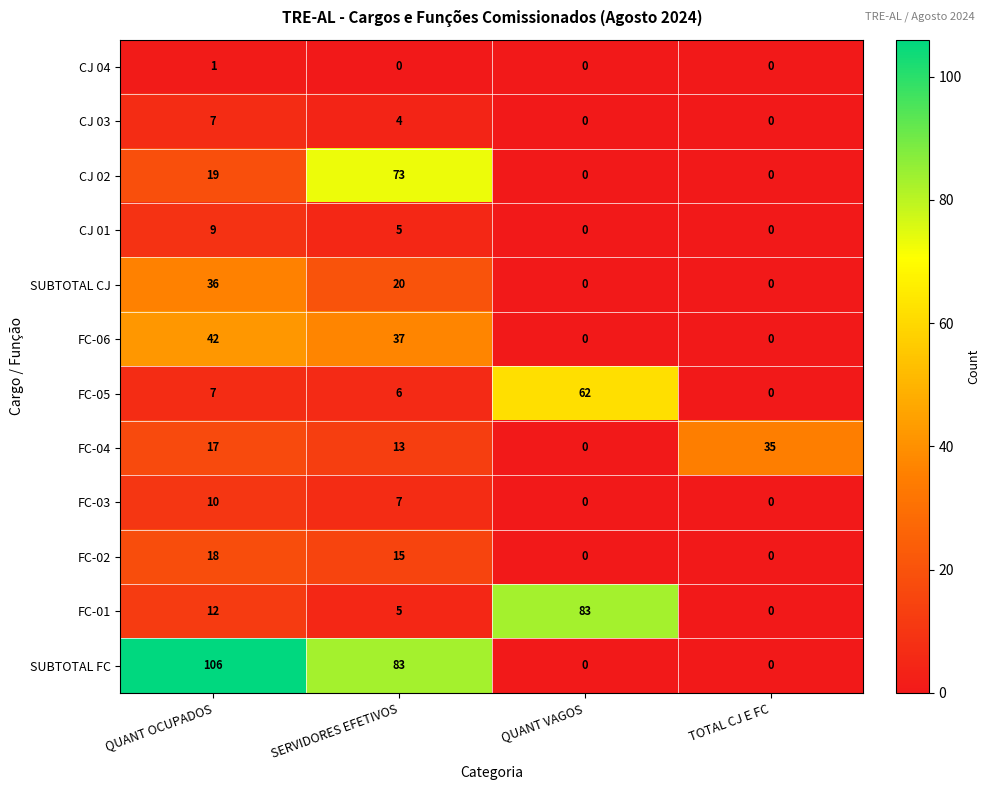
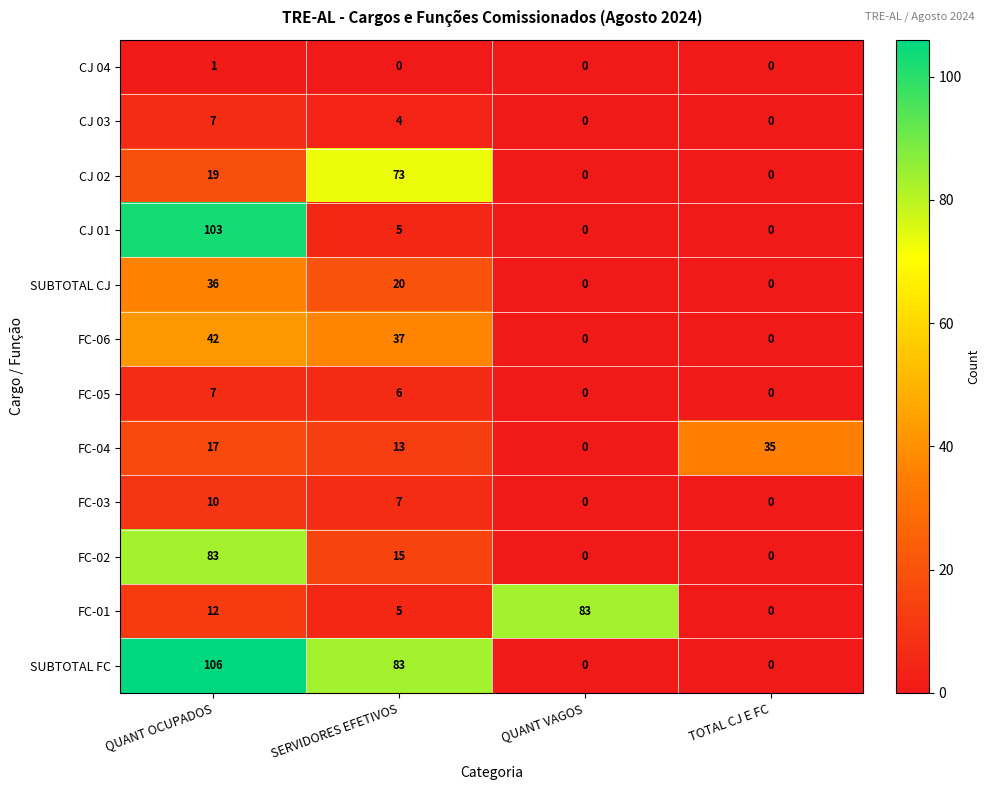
CJ 01, QUANT OCUPADOS: 9 -> 103
FC-05, QUANT VAGOS: 62 -> 0
FC-02, QUANT OCUPADOS: 18 -> 83
